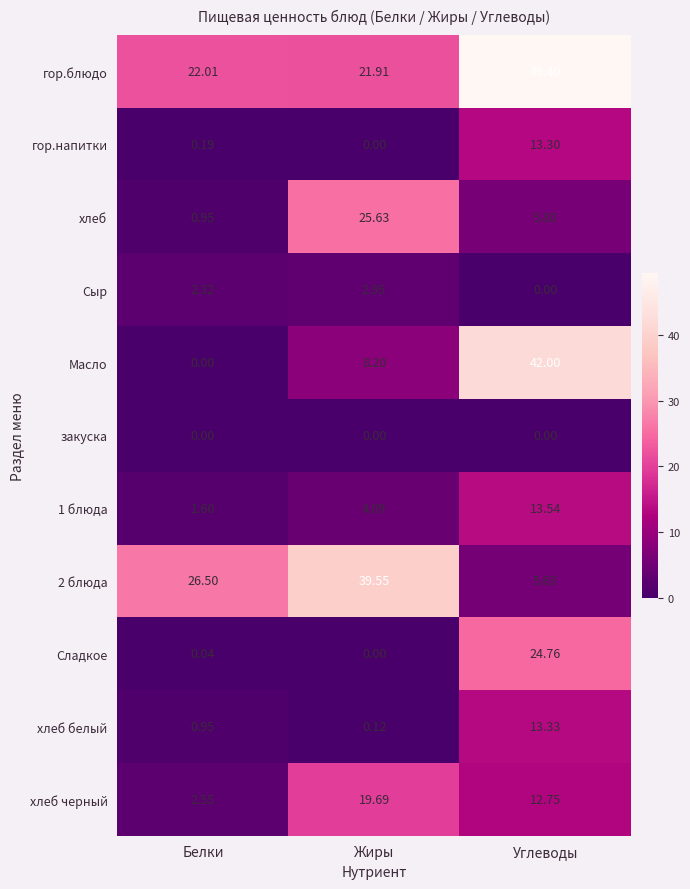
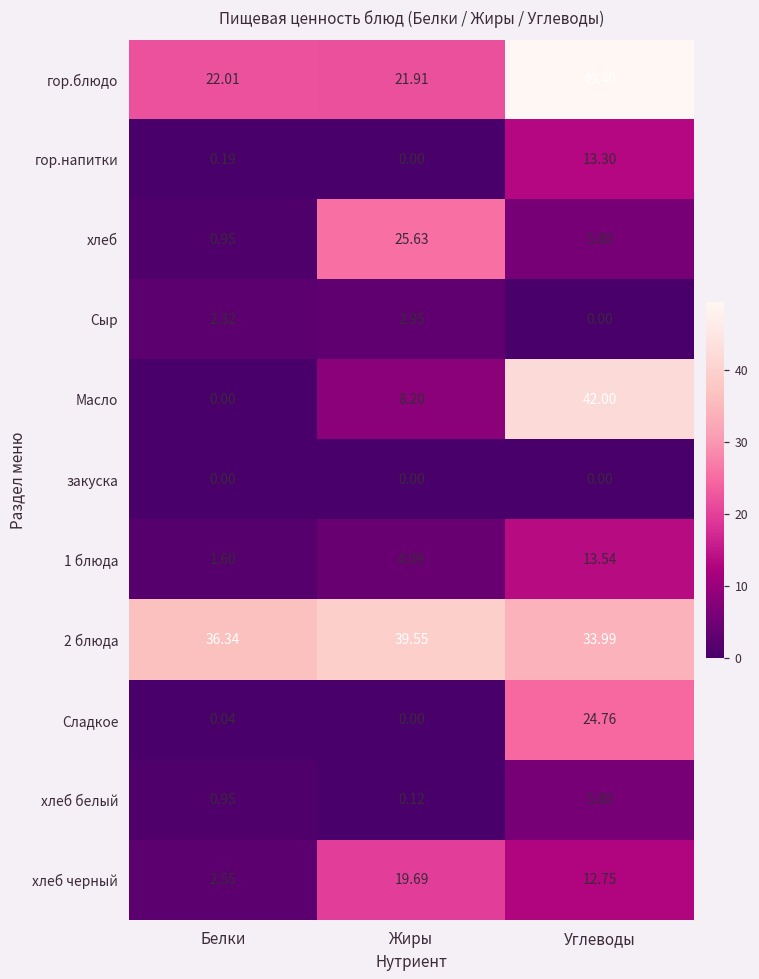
2 блюда, Белки: 26.50 -> 36.34
2 блюда, Углеводы: 5.63 -> 33.99
хлеб белый, Углеводы: 13.33 -> 5.80
